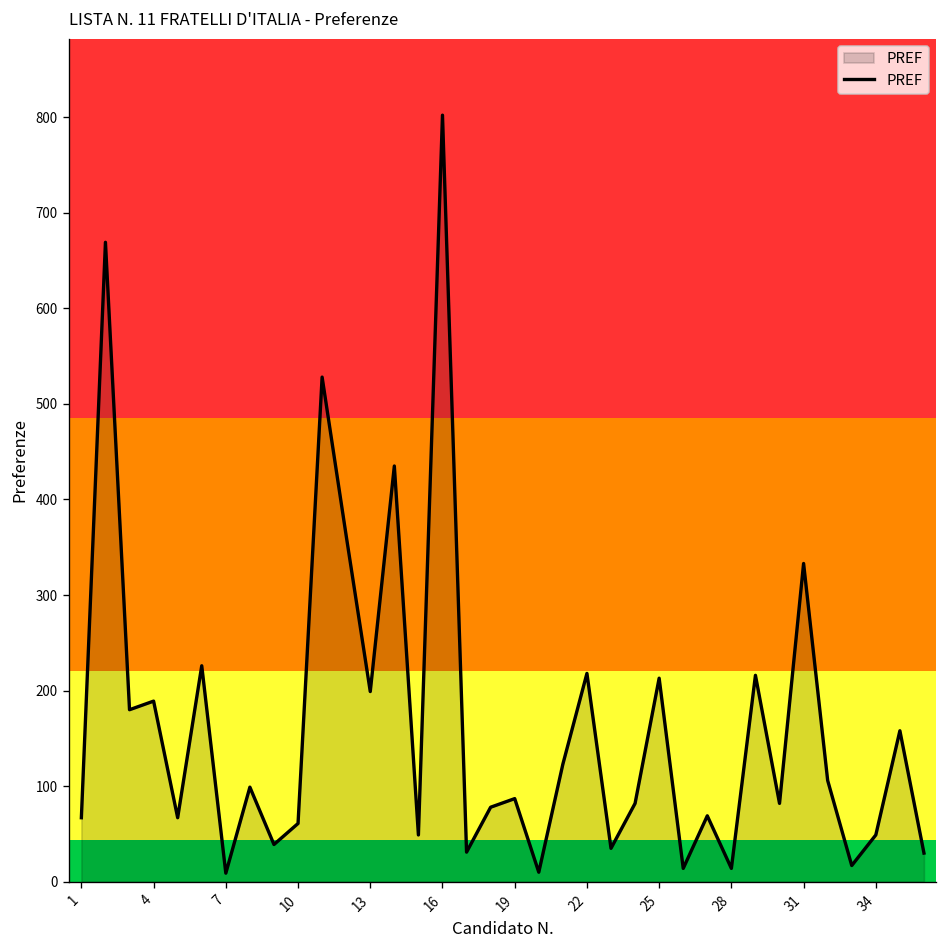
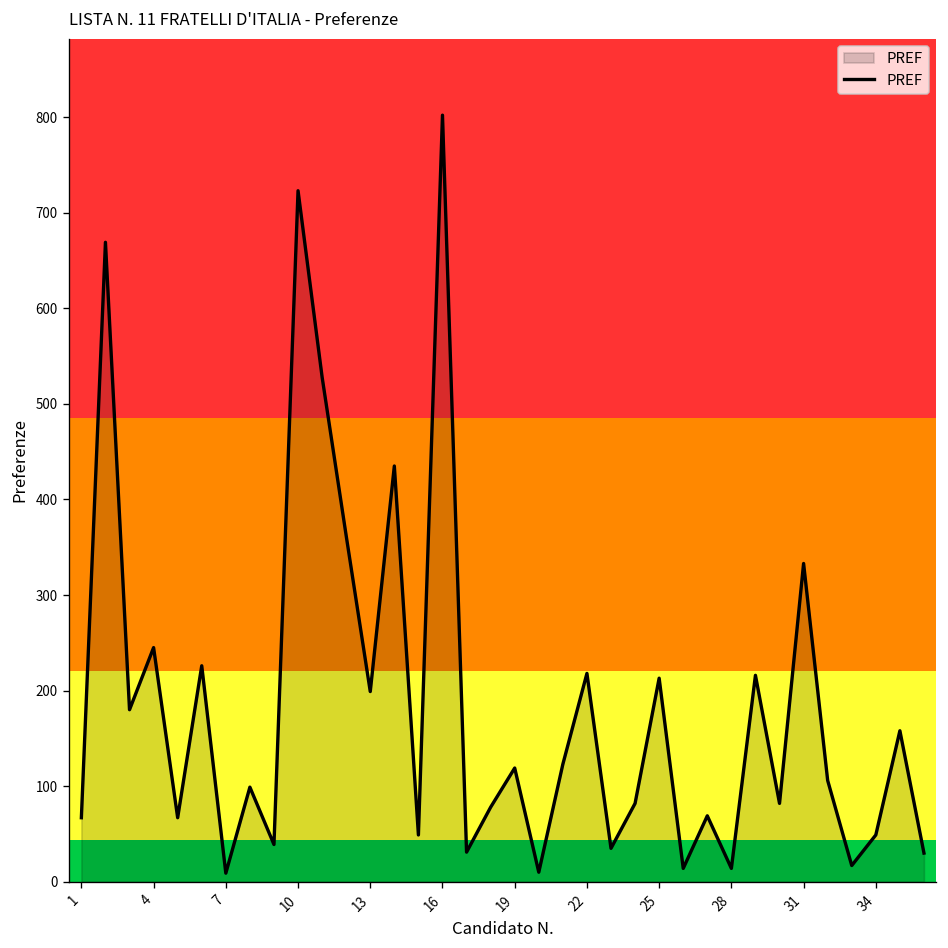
4: 190 -> 250
10: 60 -> 720
19: 90 -> 120
